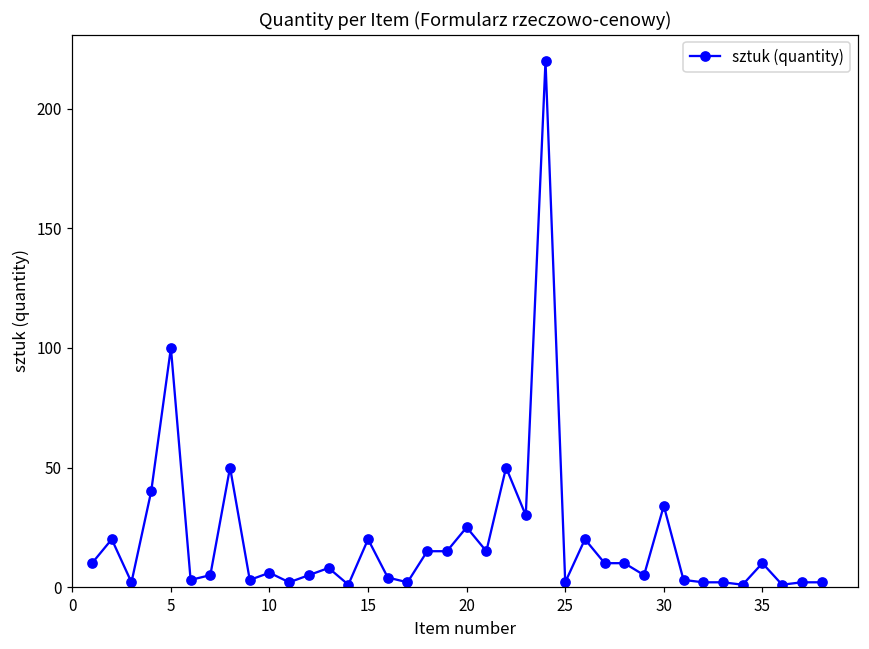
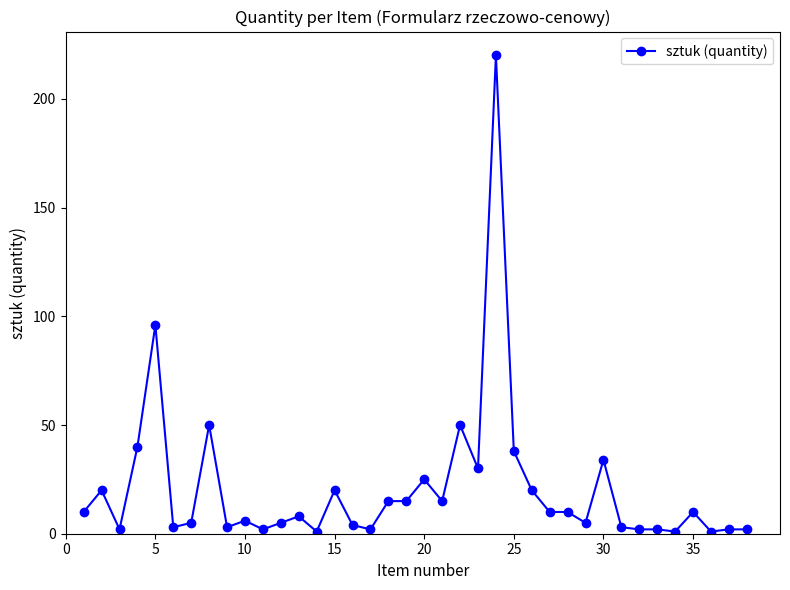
5: 100 -> 96
25: 2 -> 38
